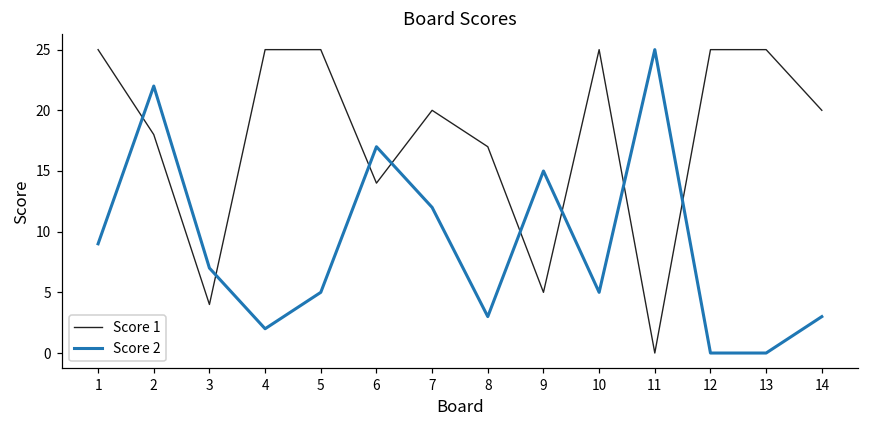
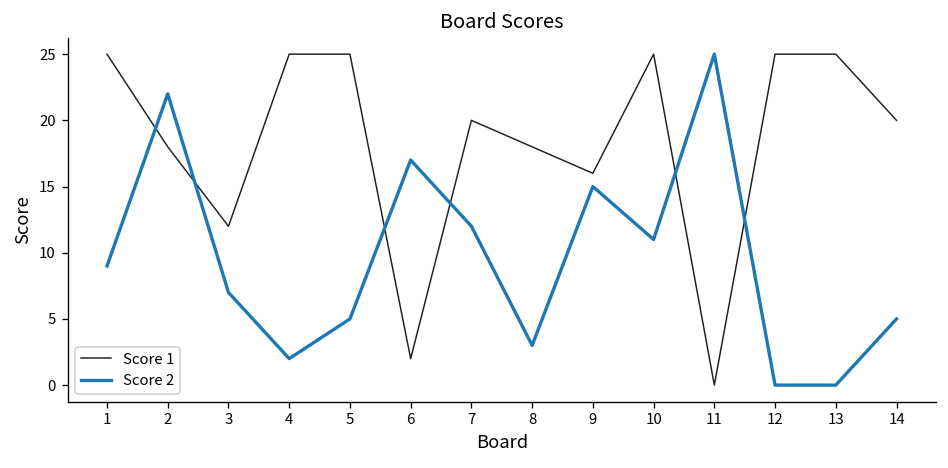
Score 1, 3: 4 -> 12
Score 1, 6: 14 -> 2
Score 1, 8: 17 -> 18
Score 1, 9: 5 -> 16
Score 2, 10: 5 -> 11
Score 2, 14: 3 -> 5
